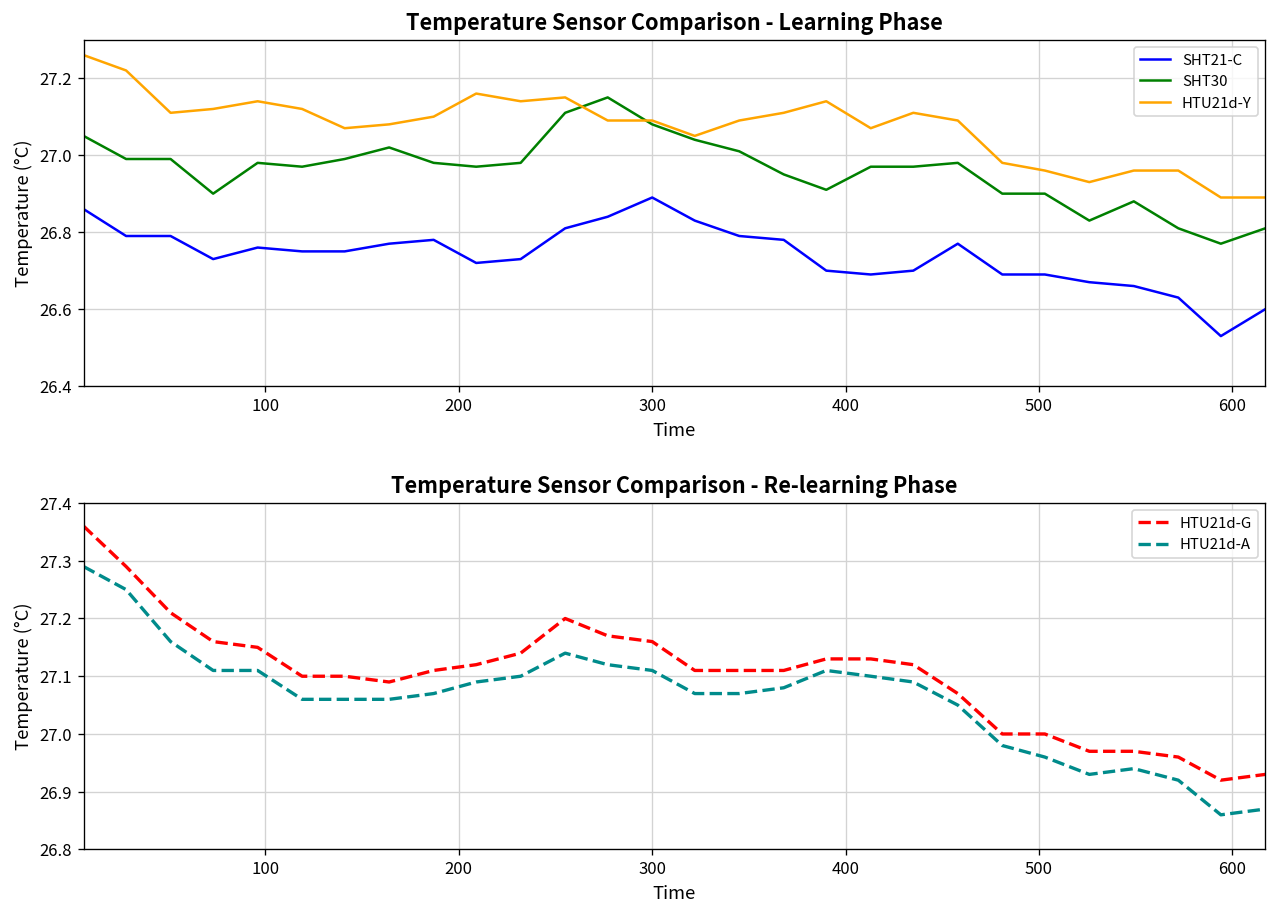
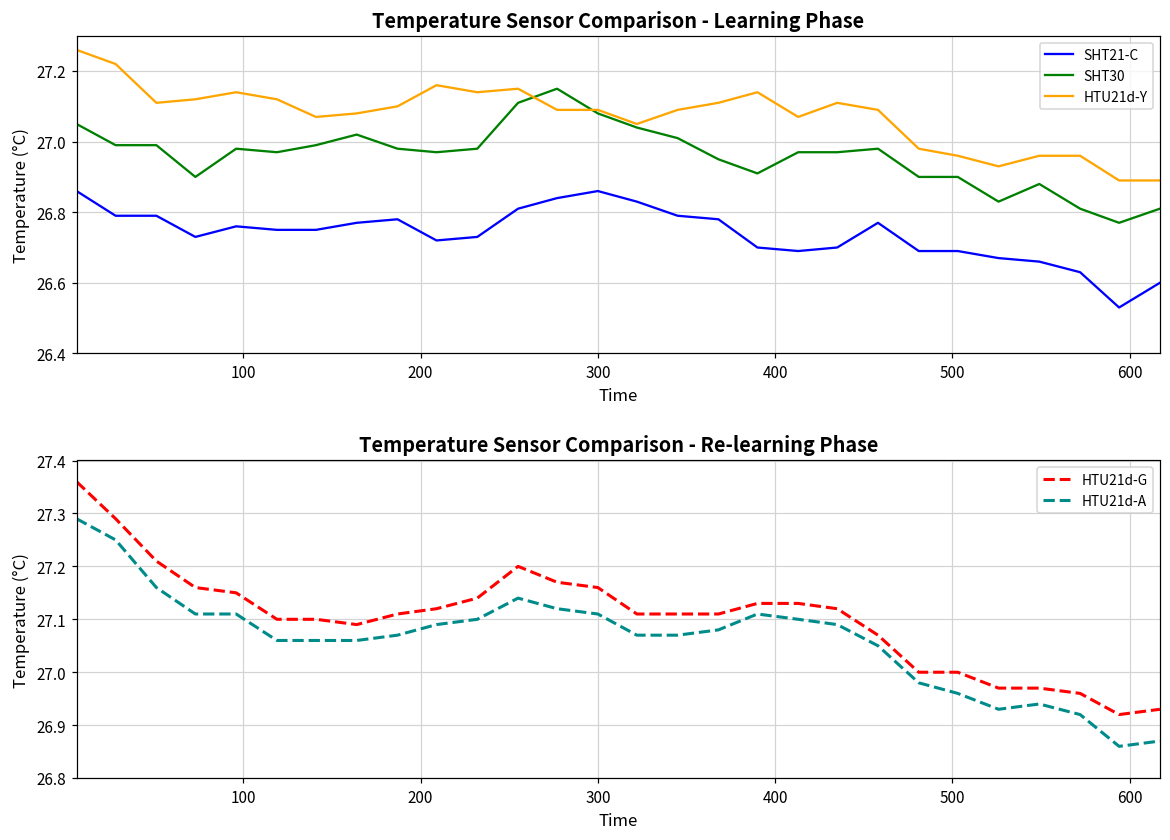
Temperature Sensor Comparison - Learning Phase, SHT21-C, 300: 26.89 -> 26.86
